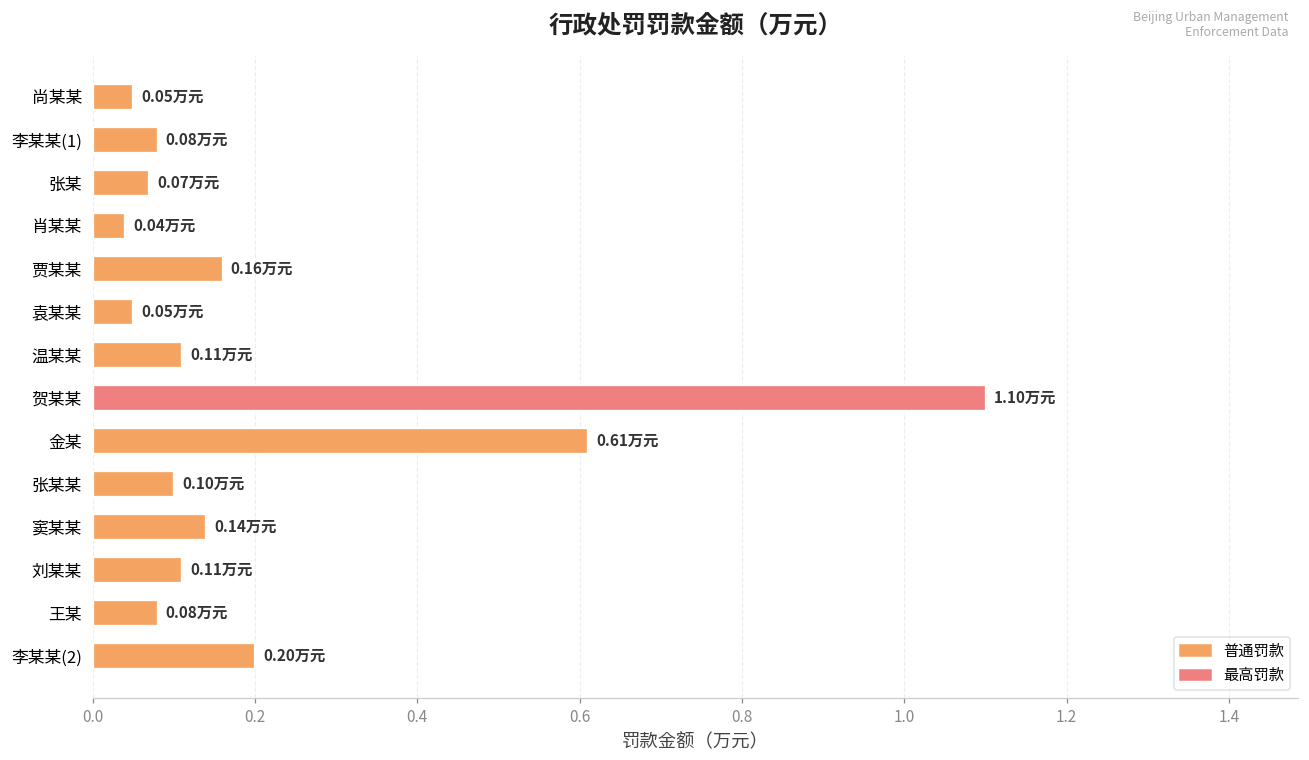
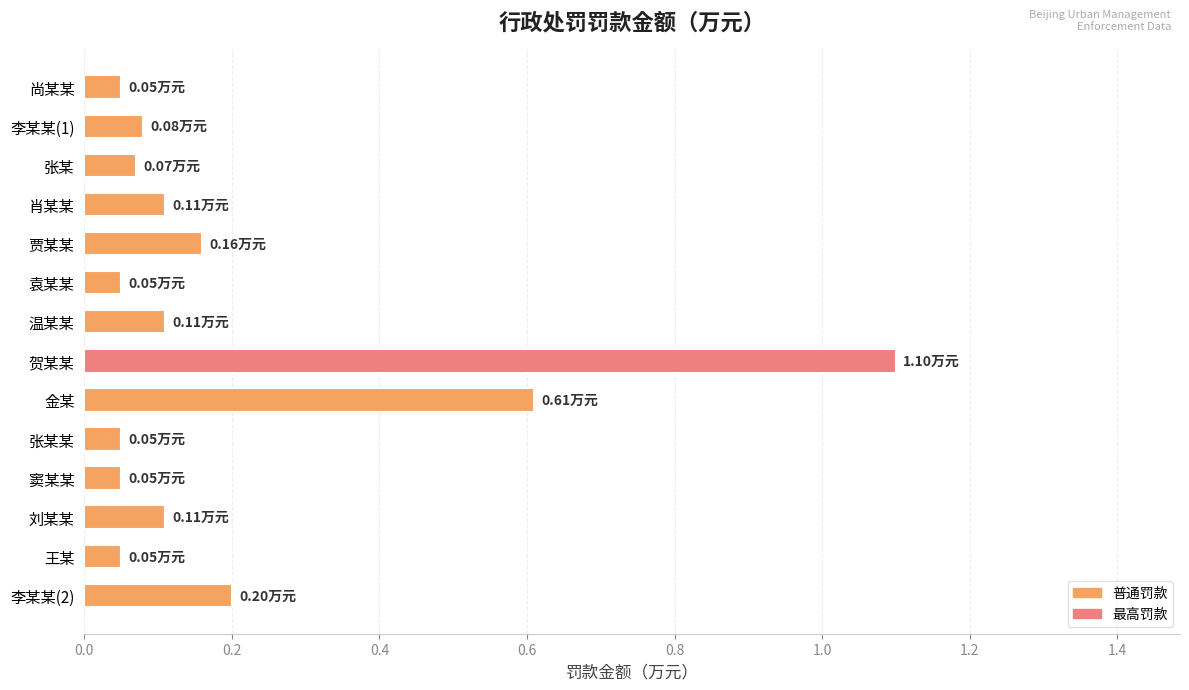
肖某某: 0.04 -> 0.11
张某某: 0.10 -> 0.05
窦某某: 0.14 -> 0.05
王某: 0.08 -> 0.05
